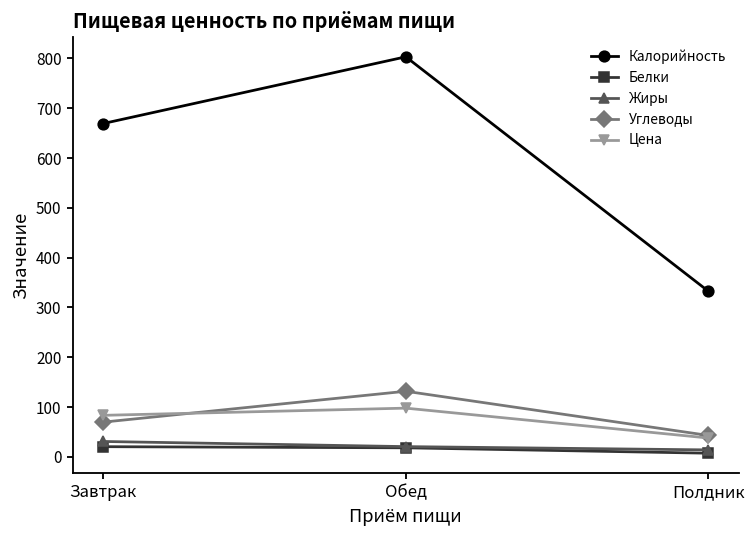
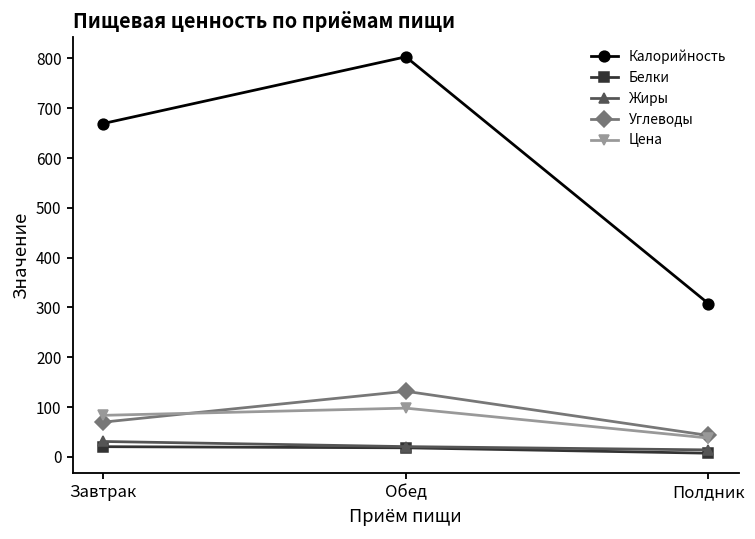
Калорийность, Полдник: 330 -> 310
